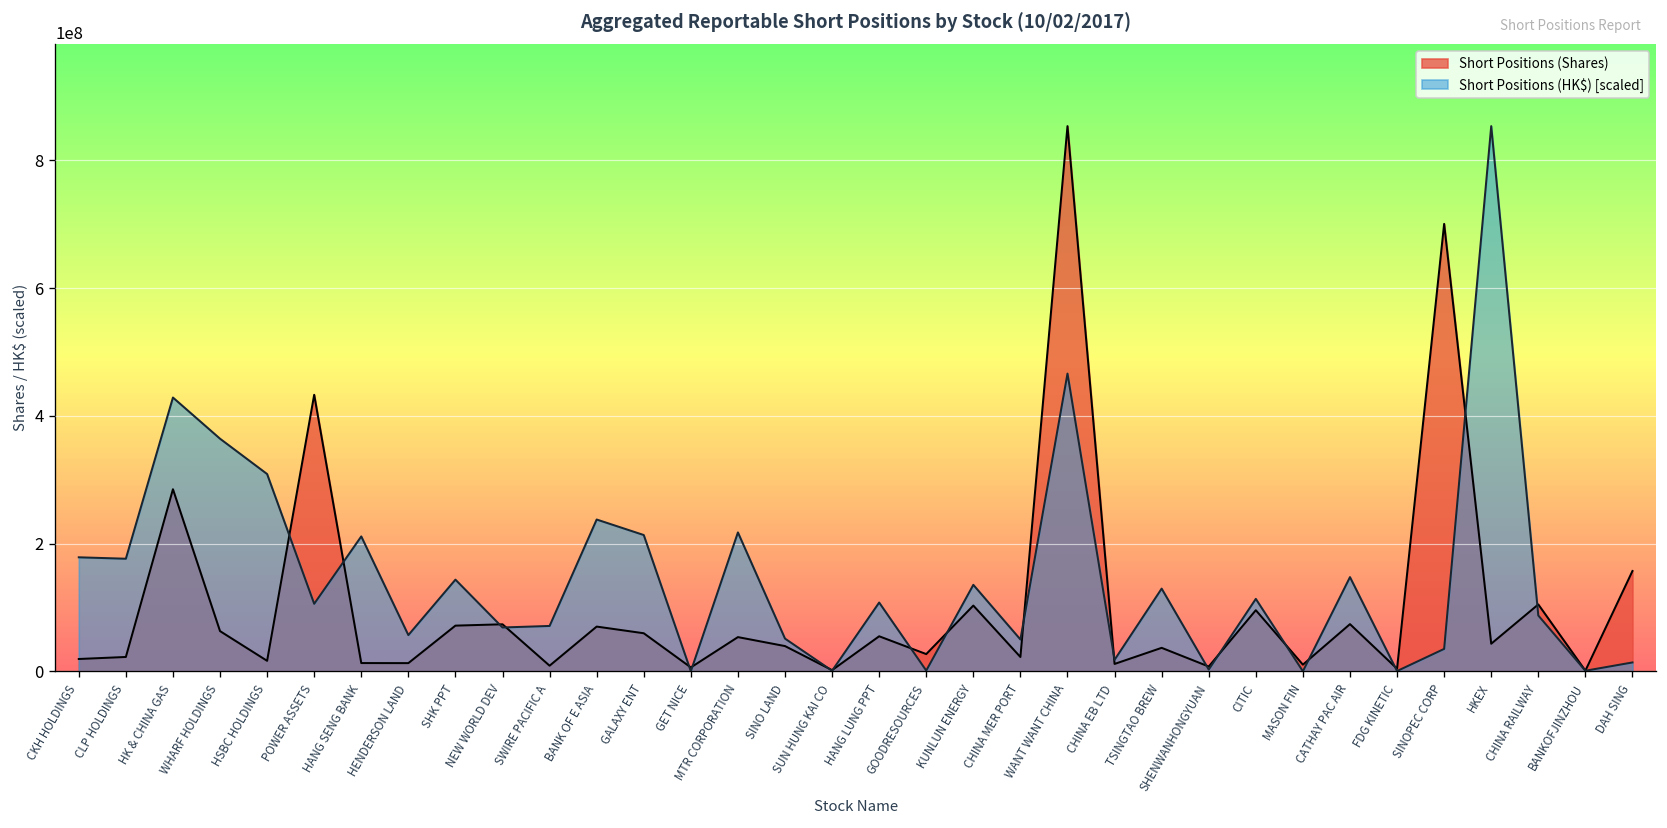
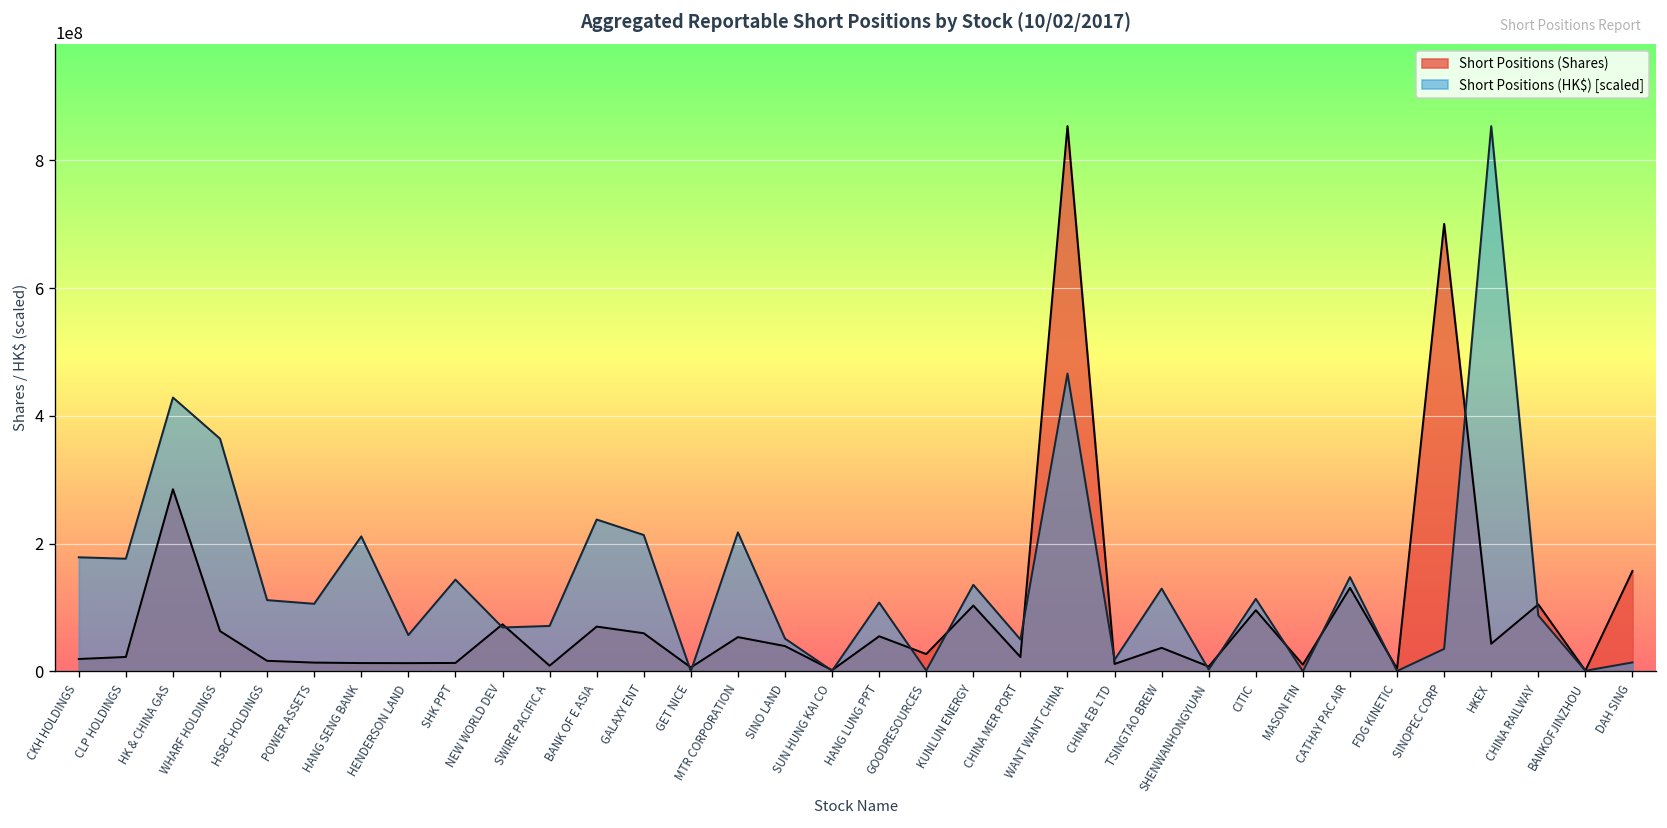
Short Positions (HK$) [scaled], HSBC HOLDINGS: 310000000 -> 110000000
Short Positions (Shares), POWER ASSETS: 430000000 -> 10000000
Short Positions (Shares), SHK PPT: 70000000 -> 10000000
Short Positions (Shares), CATHAY PAC AIR: 70000000 -> 130000000
